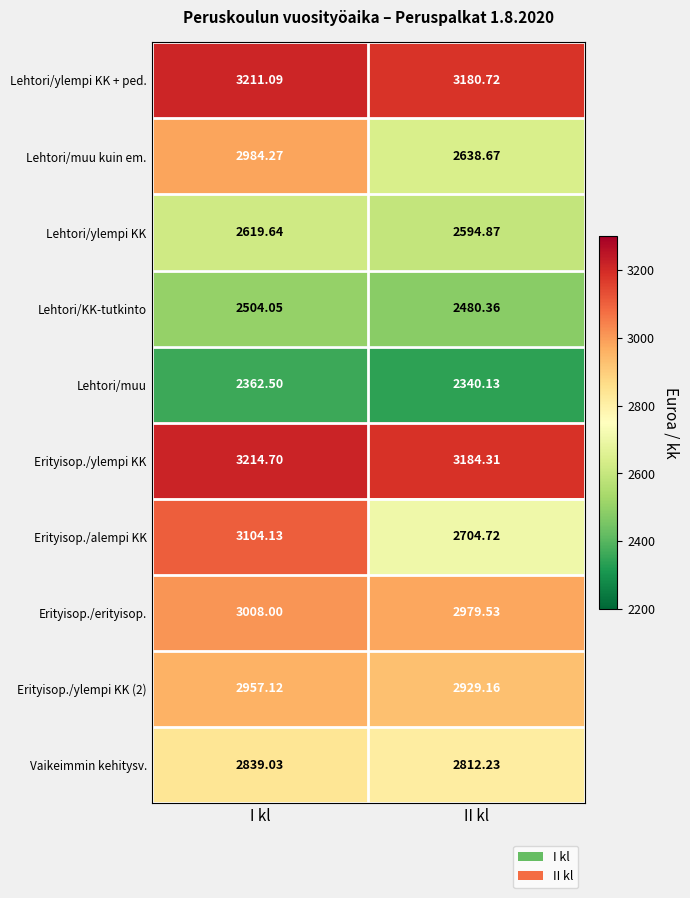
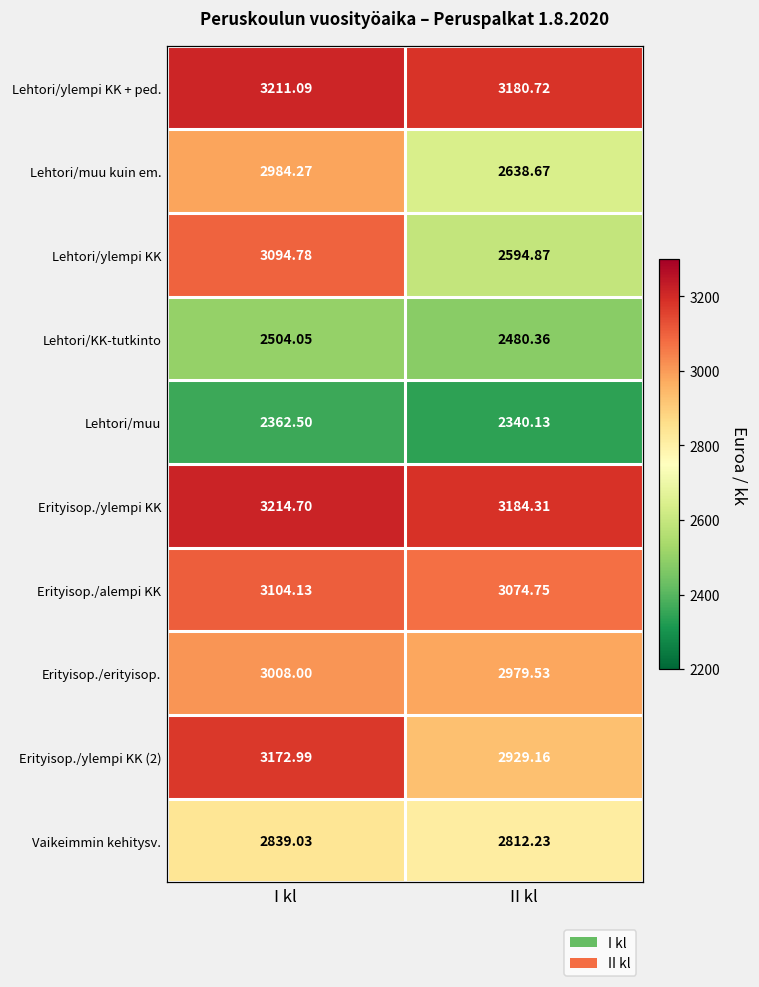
Lehtori/ylempi KK, I kl: 2619.64 -> 3094.78
Erityisop./alempi KK, II kl: 2704.72 -> 3074.75
Erityisop./ylempi KK (2), I kl: 2957.12 -> 3172.99
